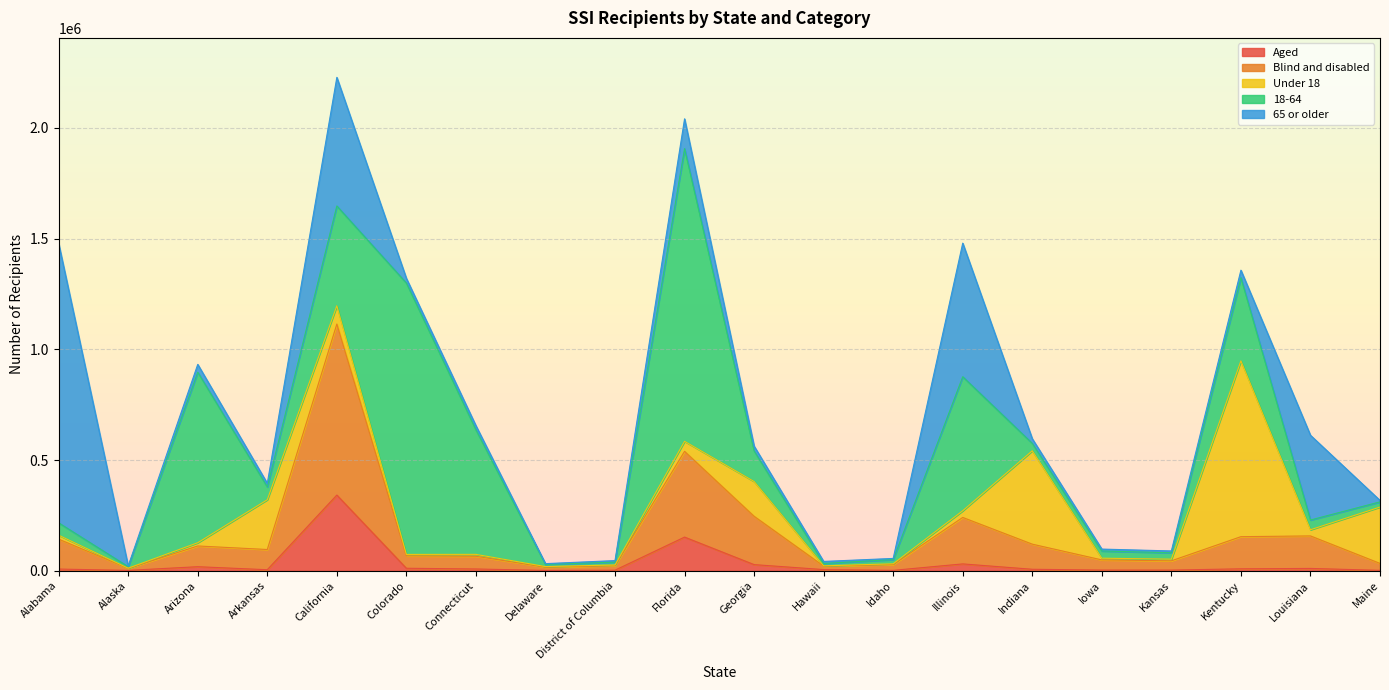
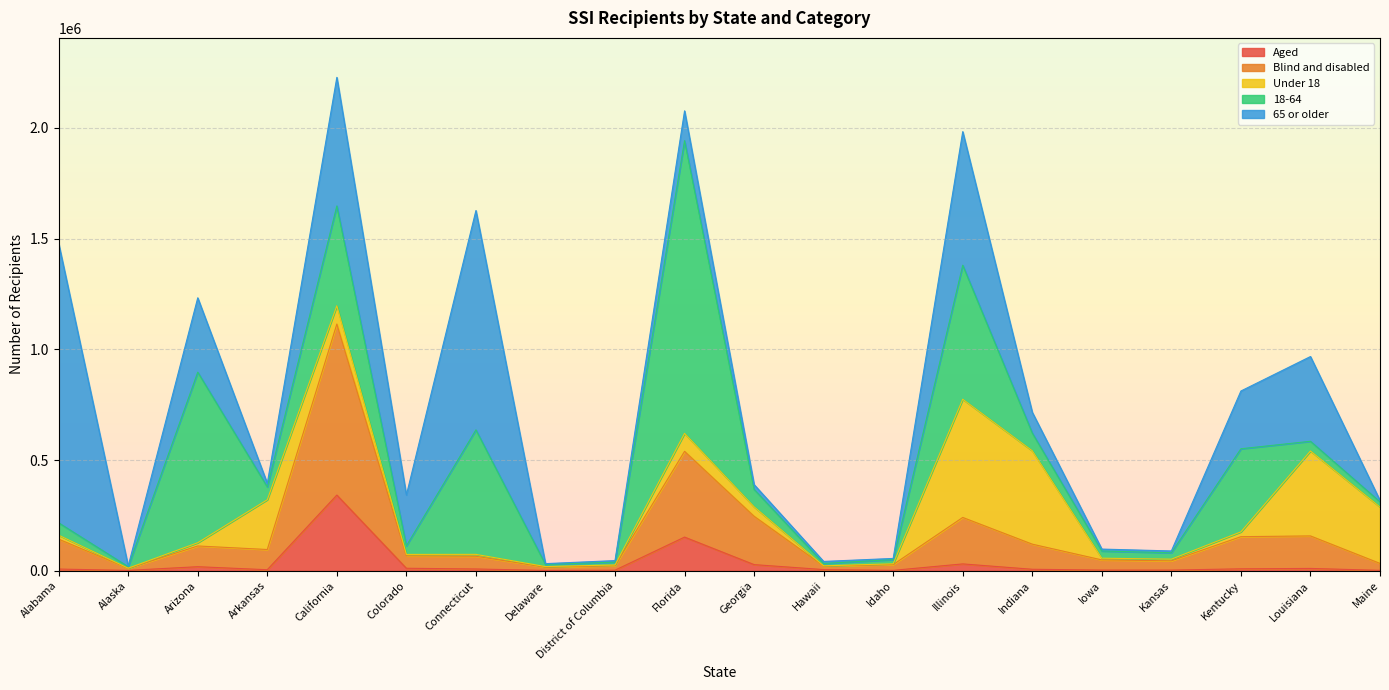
65 or older, Arizona: 40000 -> 340000
18-64, Colorado: 1230000 -> 40000
65 or older, Colorado: 20000 -> 230000
65 or older, Connecticut: 20000 -> 990000
Under 18, Florida: 50000 -> 80000
Under 18, Georgia: 160000 -> 40000
18-64, Georgia: 140000 -> 80000
Under 18, Illinois: 30000 -> 530000
18-64, Indiana: 30000 -> 80000
65 or older, Indiana: 20000 -> 90000
Under 18, Kentucky: 790000 -> 20000
65 or older, Kentucky: 30000 -> 260000
Under 18, Louisiana: 30000 -> 380000
